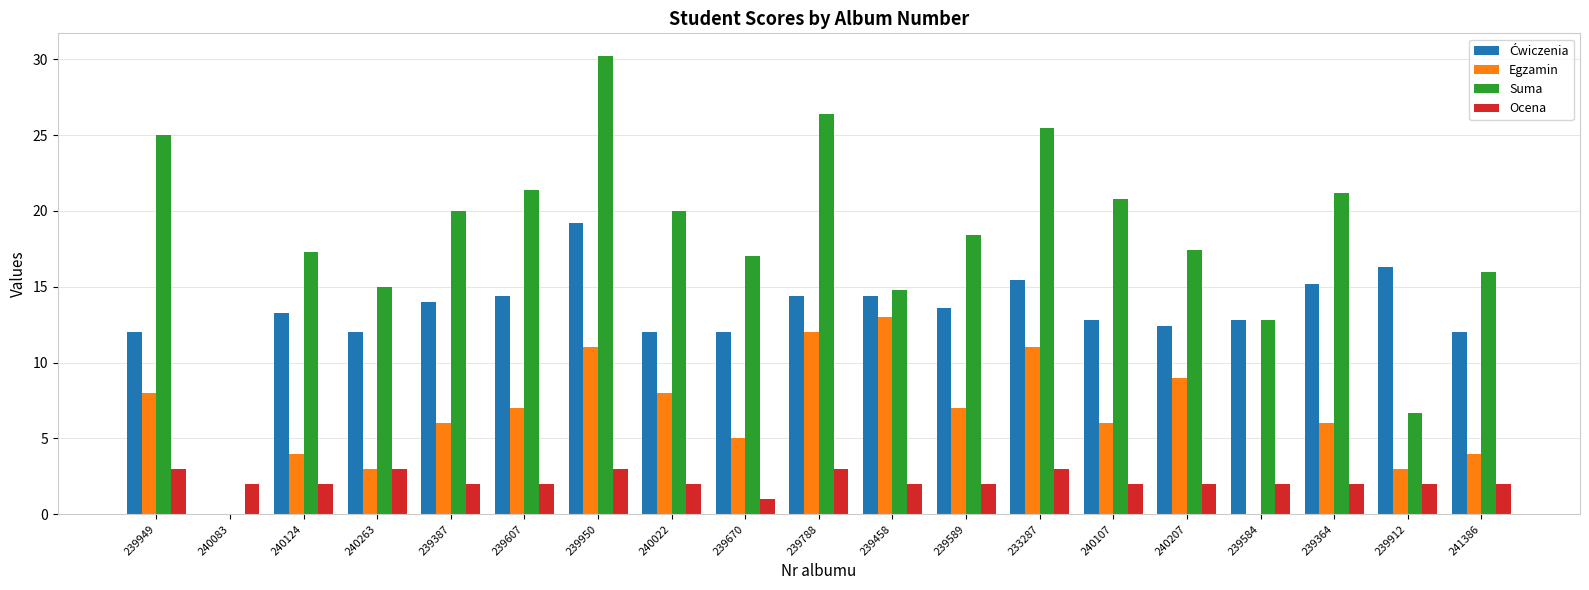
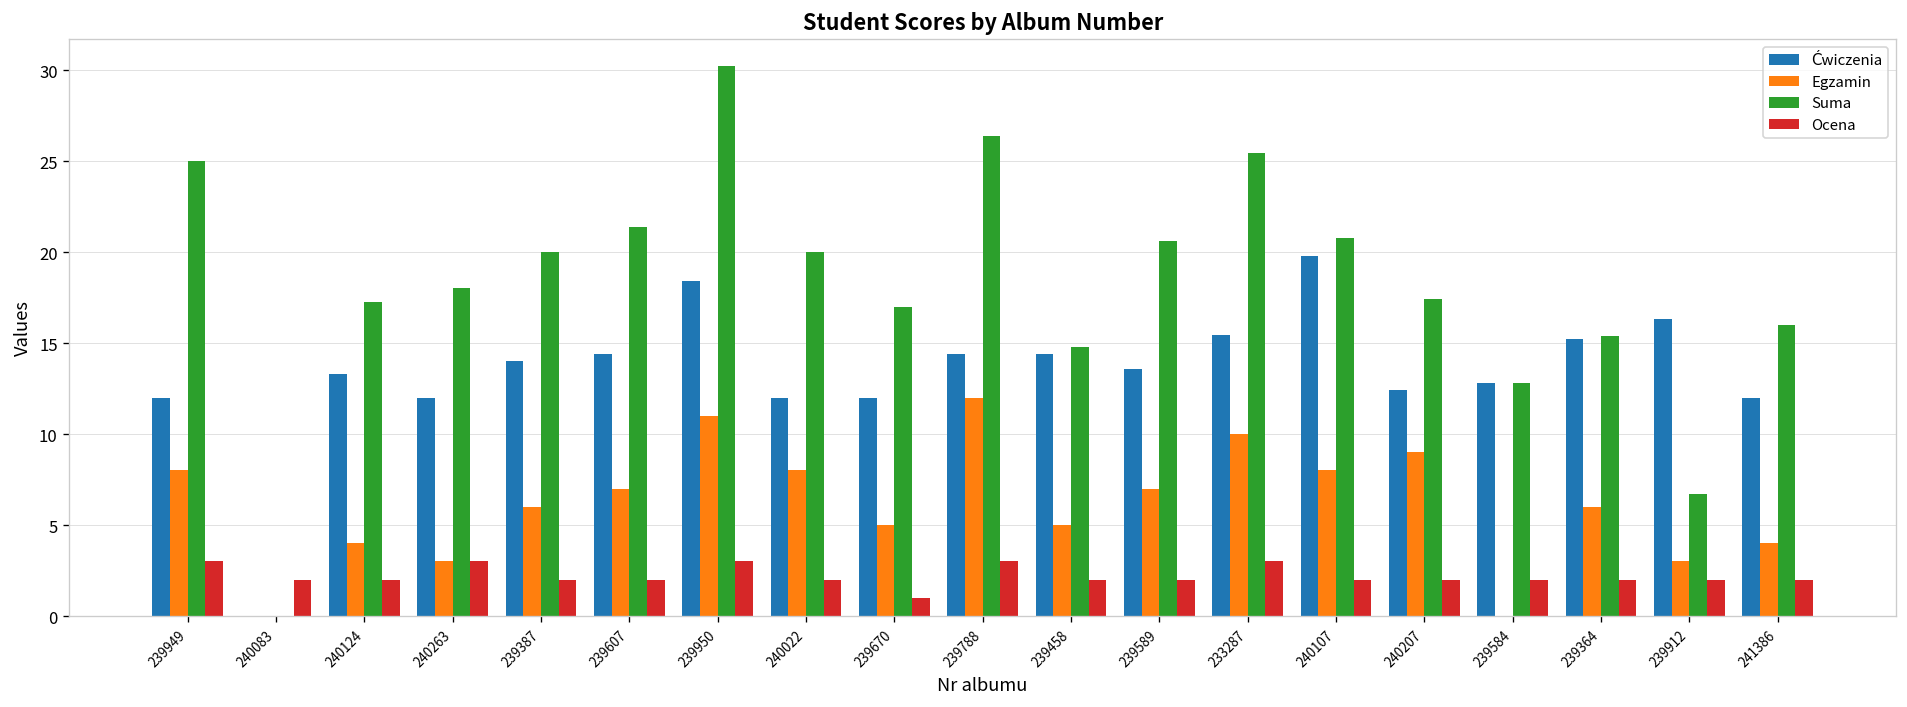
Suma, 240263: 15 -> 18
Ćwiczenia, 239950: 19.2 -> 18.4
Egzamin, 239458: 13 -> 5
Suma, 239589: 18.4 -> 20.6
Egzamin, 233287: 11 -> 10
Ćwiczenia, 240107: 12.8 -> 19.8
Egzamin, 240107: 6 -> 8
Suma, 239364: 21.2 -> 15.4
